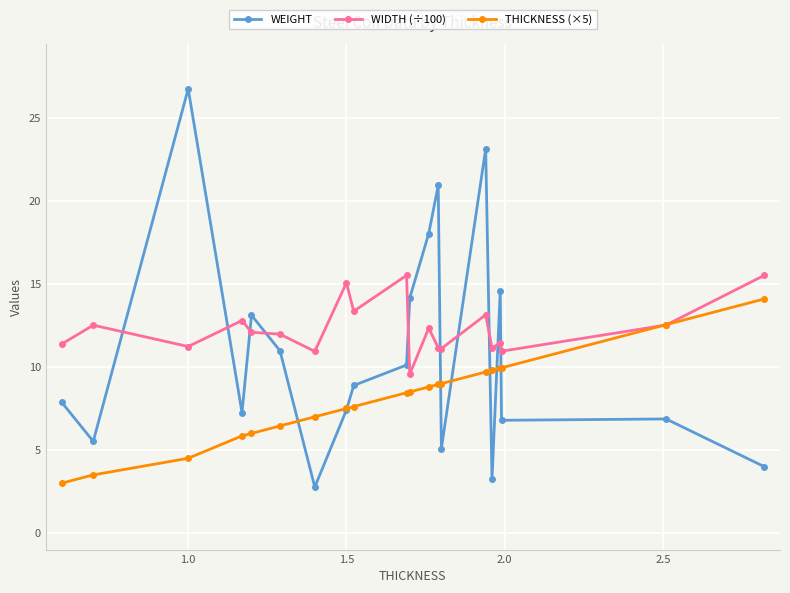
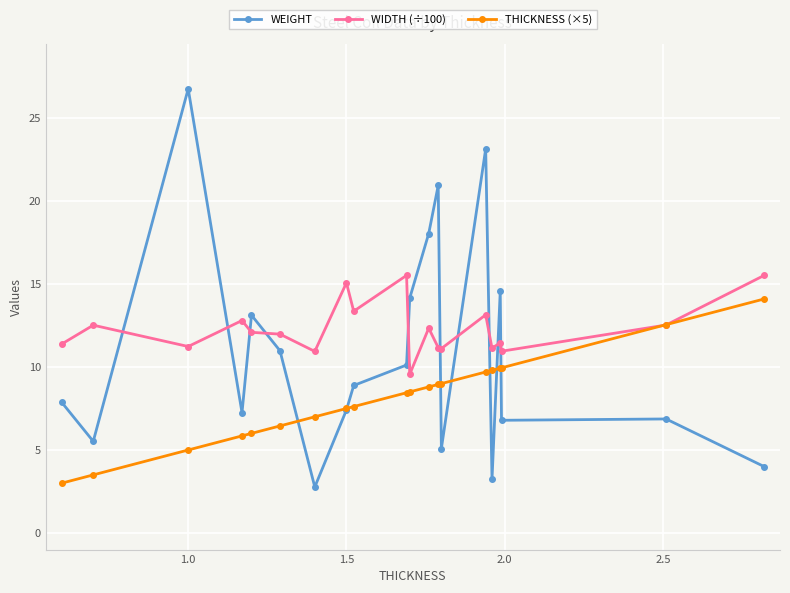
THICKNESS (×5), 1.0: 4.5 -> 5.0
